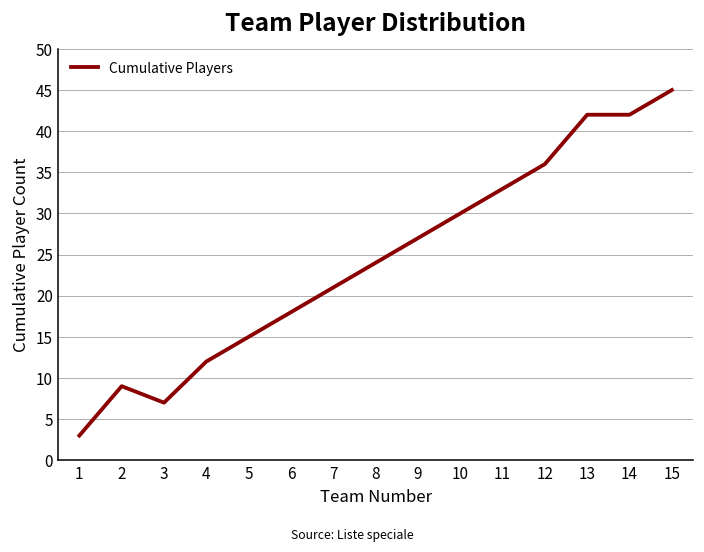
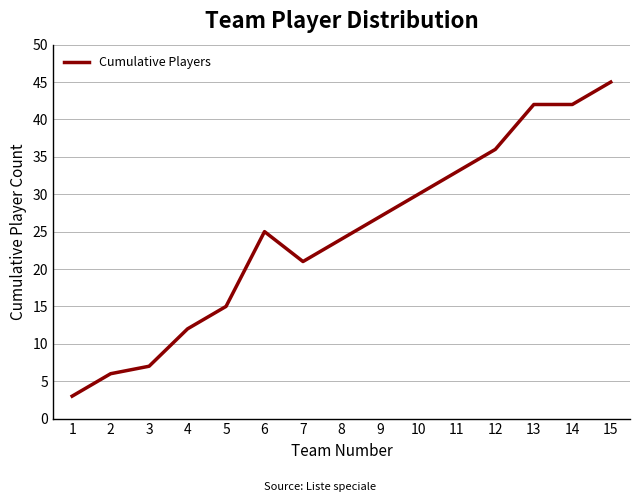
2: 9 -> 6
6: 18 -> 25
